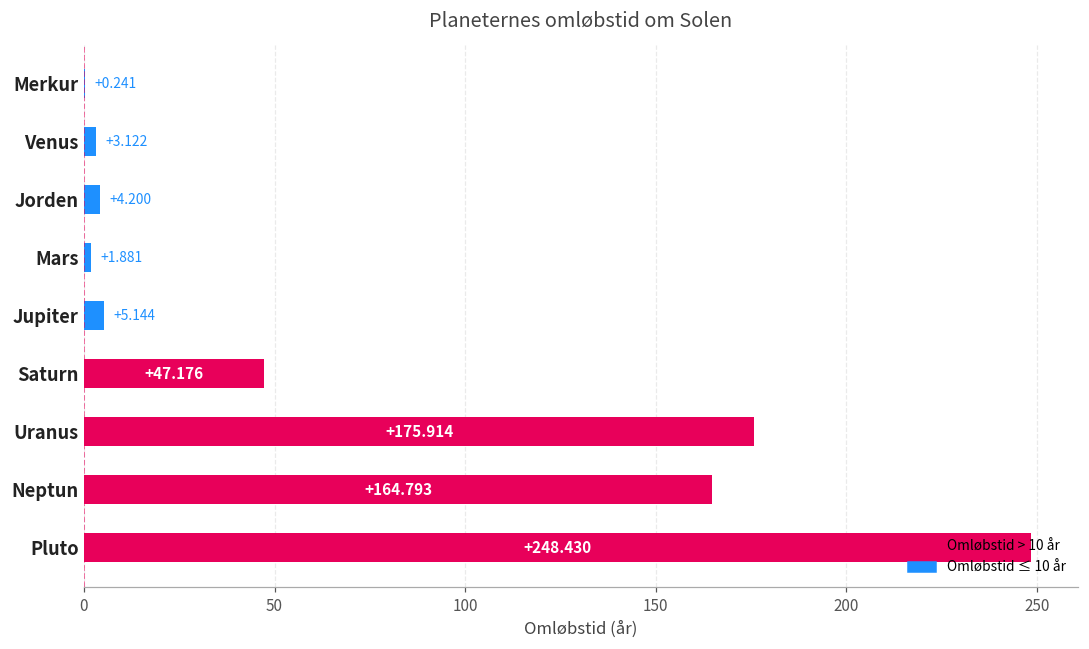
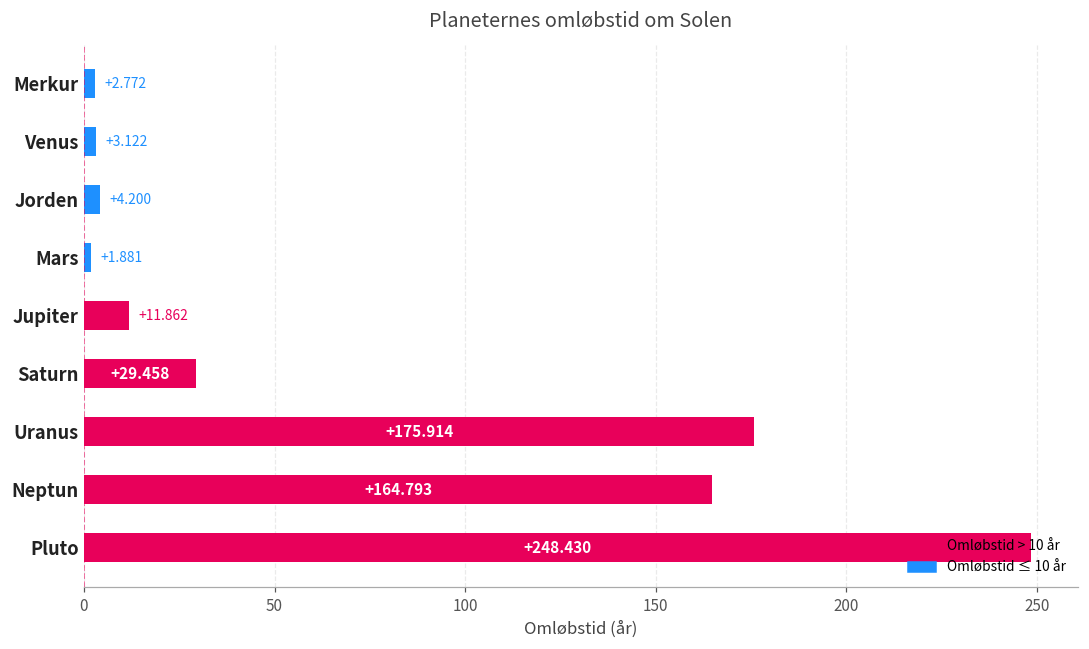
Merkur: +0.241 -> +2.772
Jupiter: +5.144 -> +11.862
Saturn: +47.176 -> +29.458
